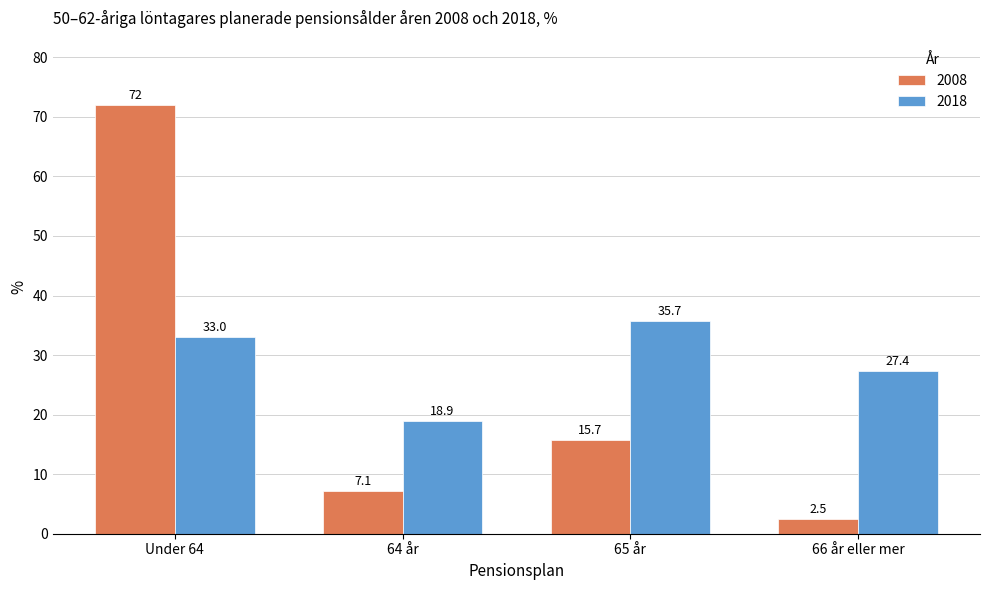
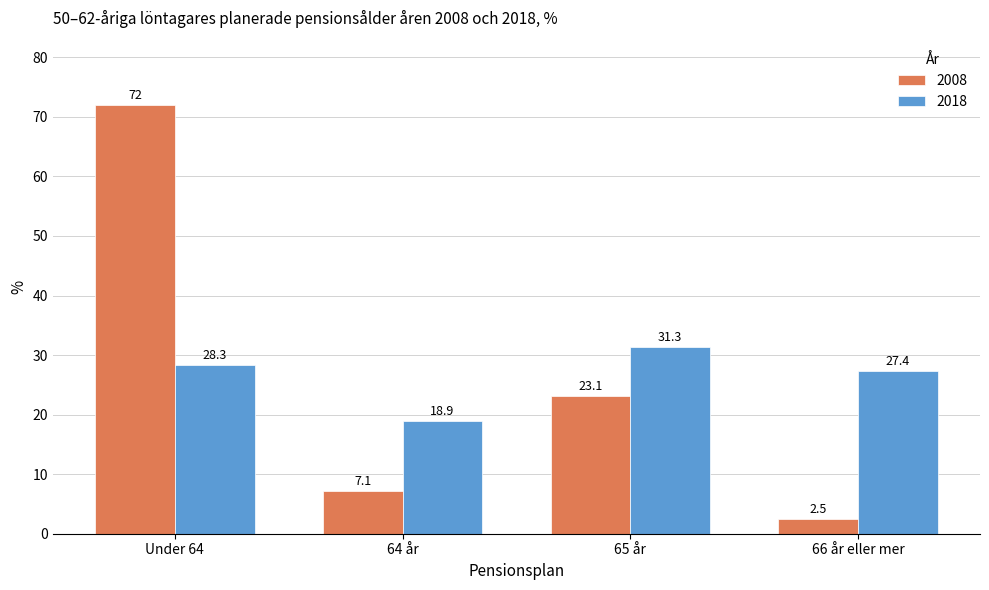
2018, Under 64: 33.0 -> 28.3
2008, 65 år: 15.7 -> 23.1
2018, 65 år: 35.7 -> 31.3
